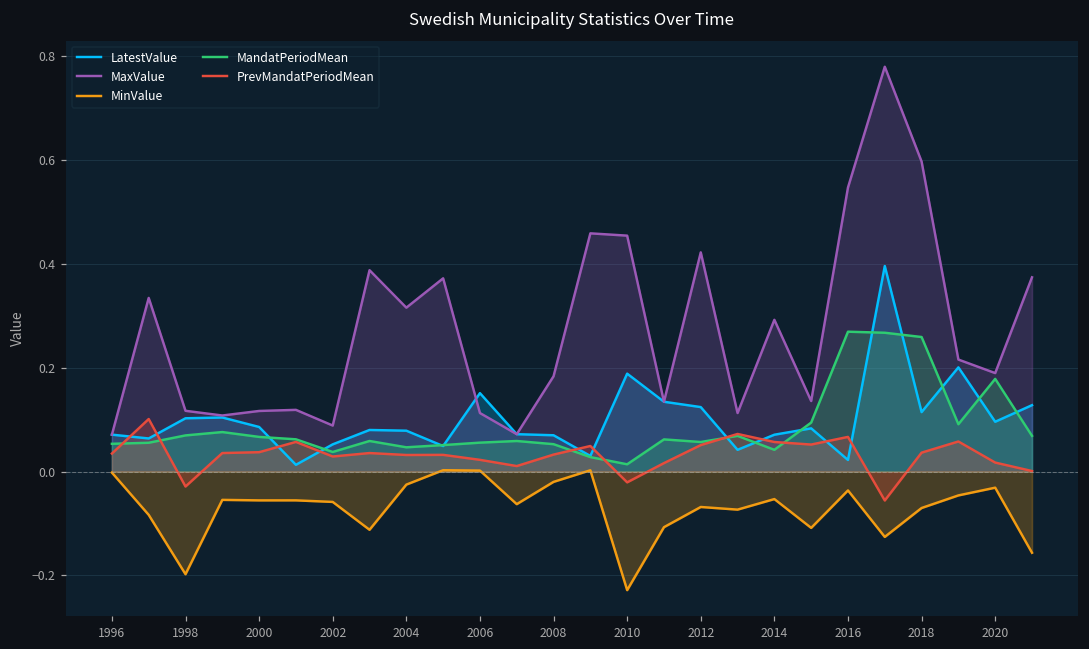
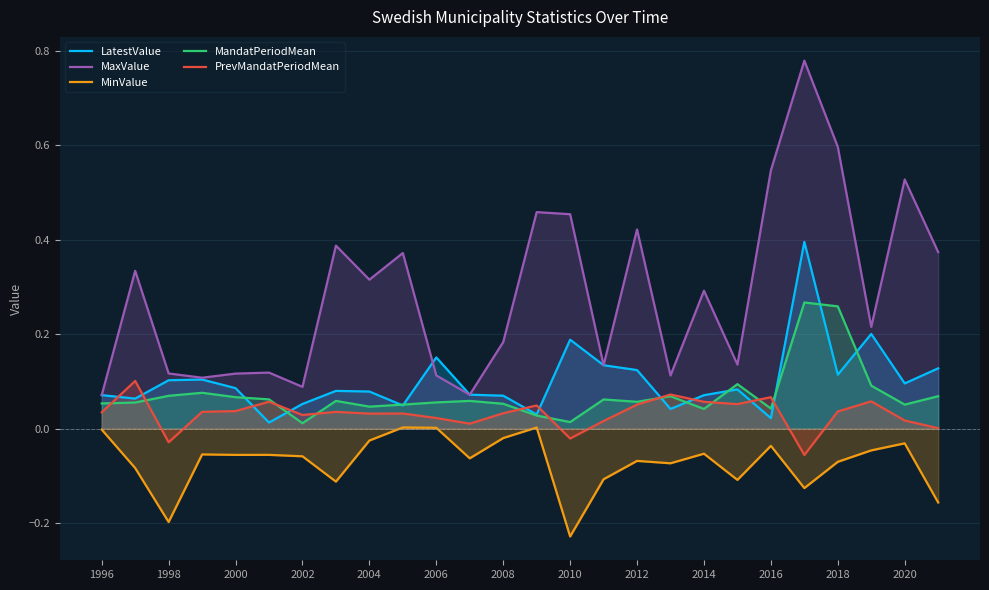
MandatPeriodMean, 2002: 0.04 -> 0.01
MandatPeriodMean, 2016: 0.27 -> 0.04
MaxValue, 2020: 0.19 -> 0.53
MandatPeriodMean, 2020: 0.18 -> 0.05
